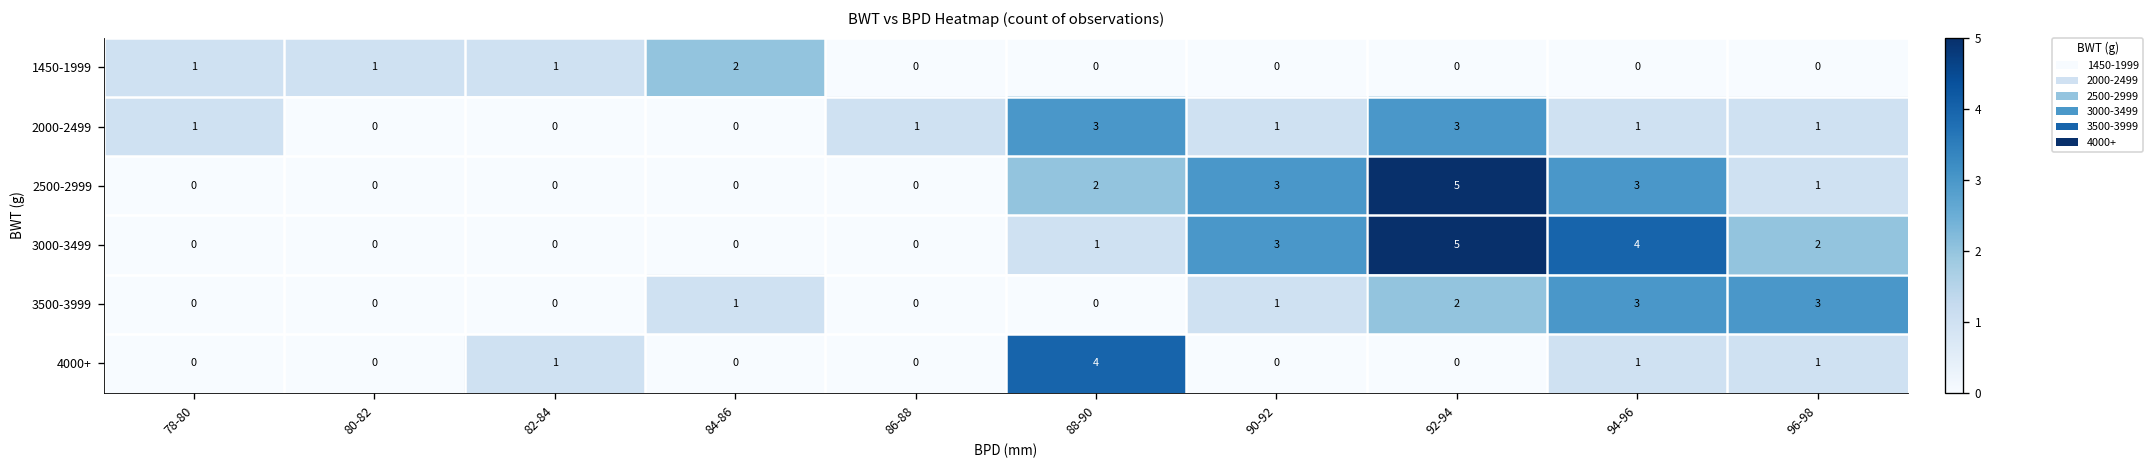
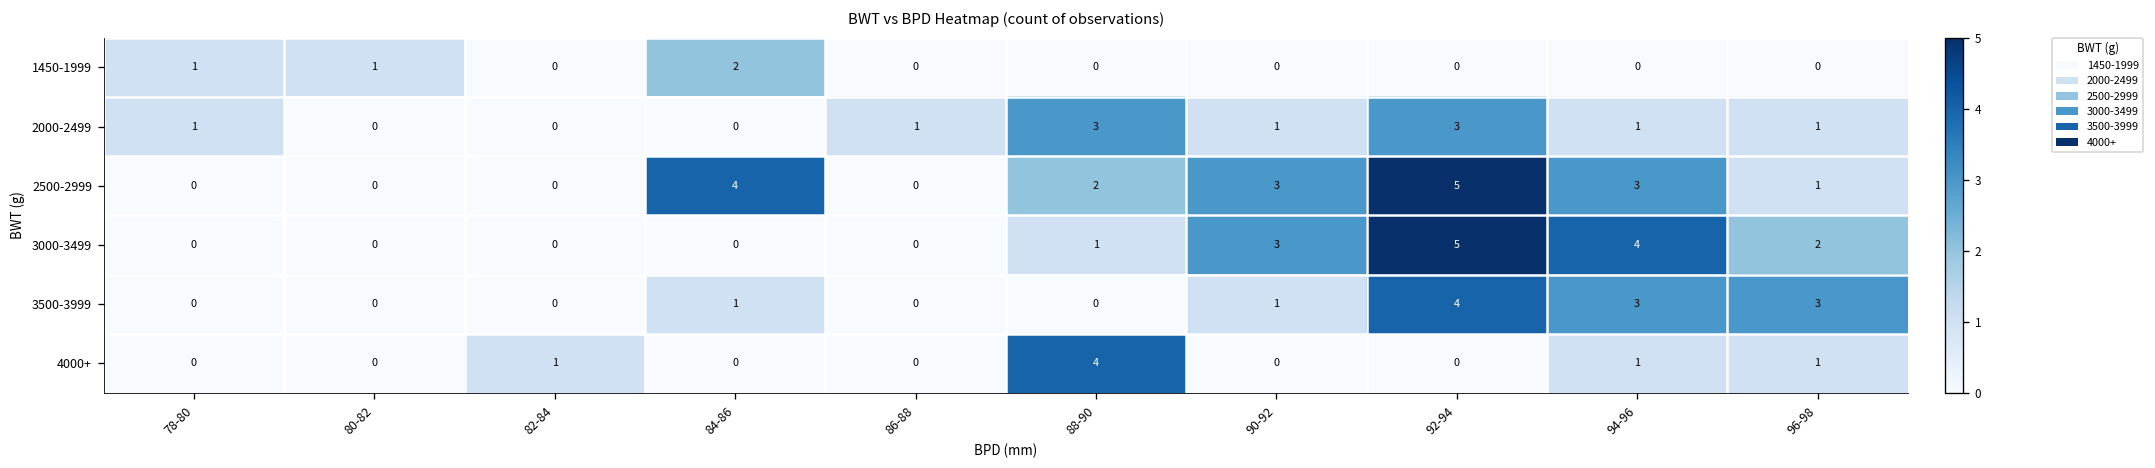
1450-1999, 82-84: 1 -> 0
2500-2999, 84-86: 0 -> 4
3500-3999, 92-94: 2 -> 4
